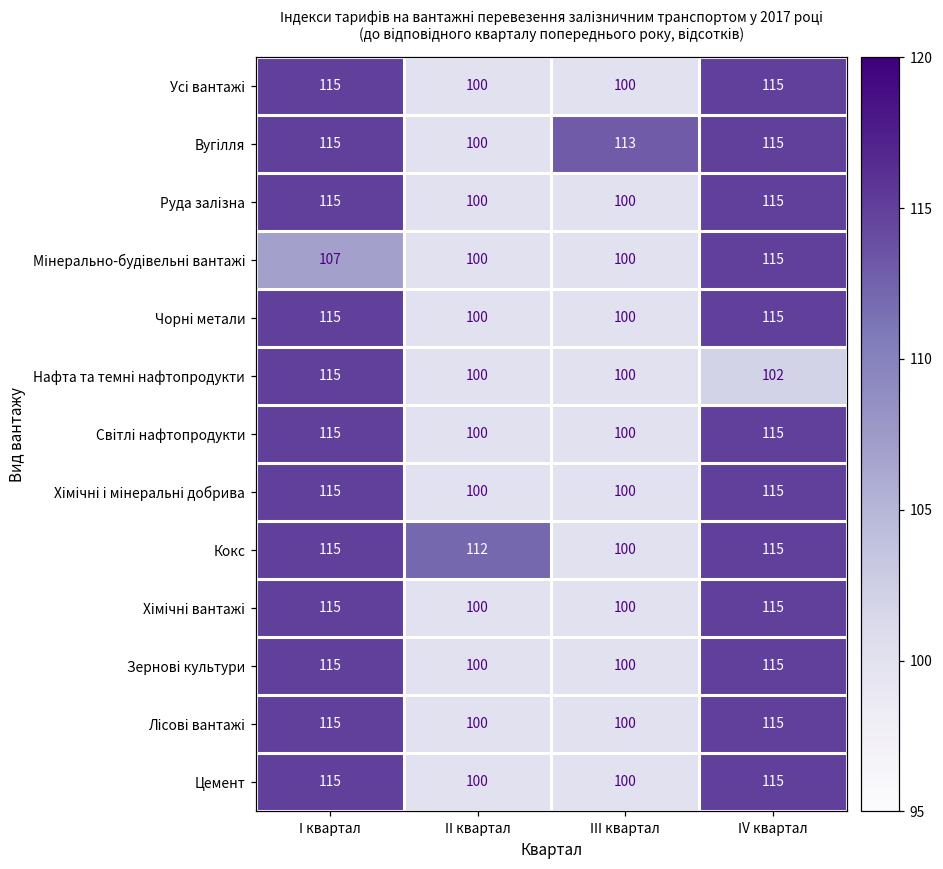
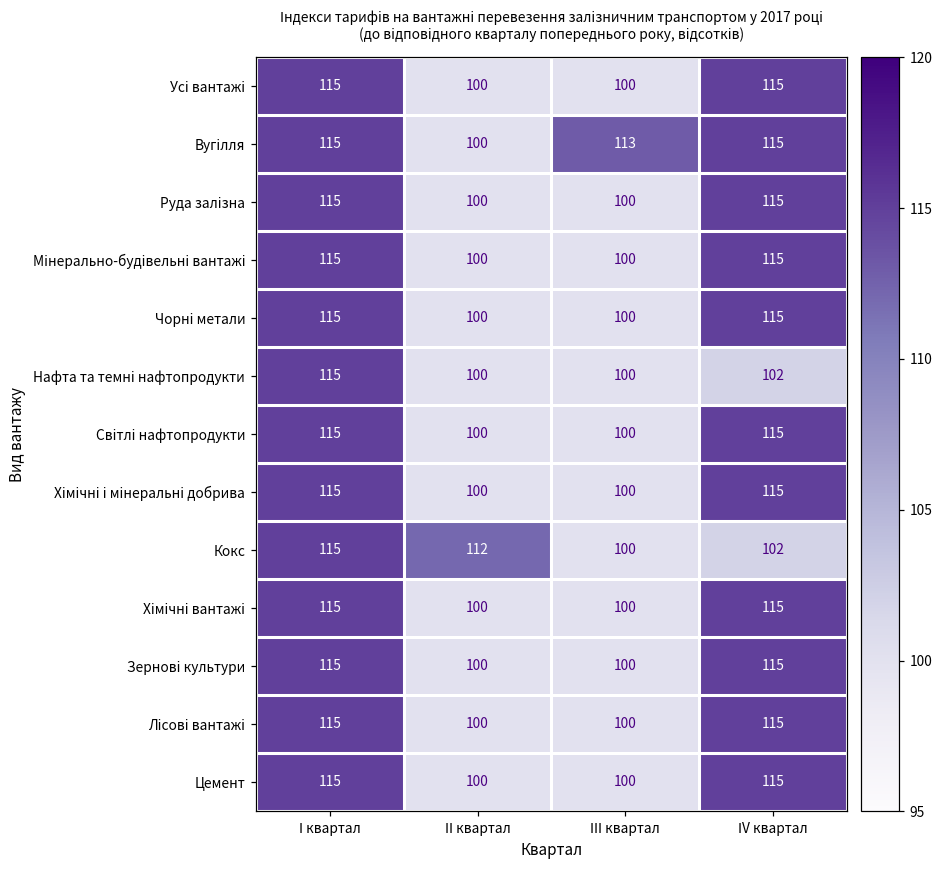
Мінерально-будівельні вантажі, І квартал: 107 -> 115
Кокс, ІV квартал: 115 -> 102
